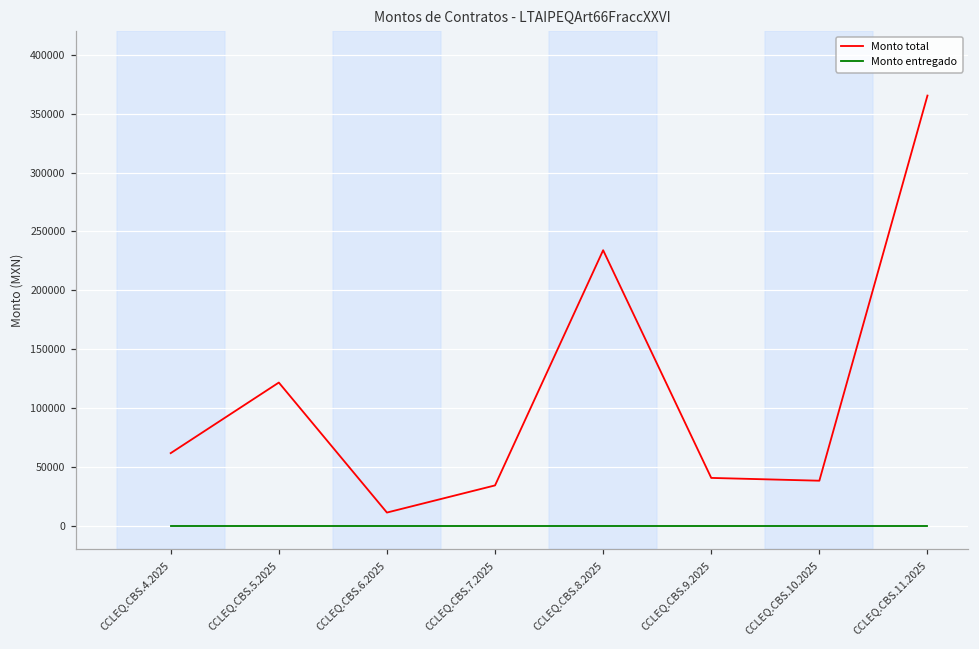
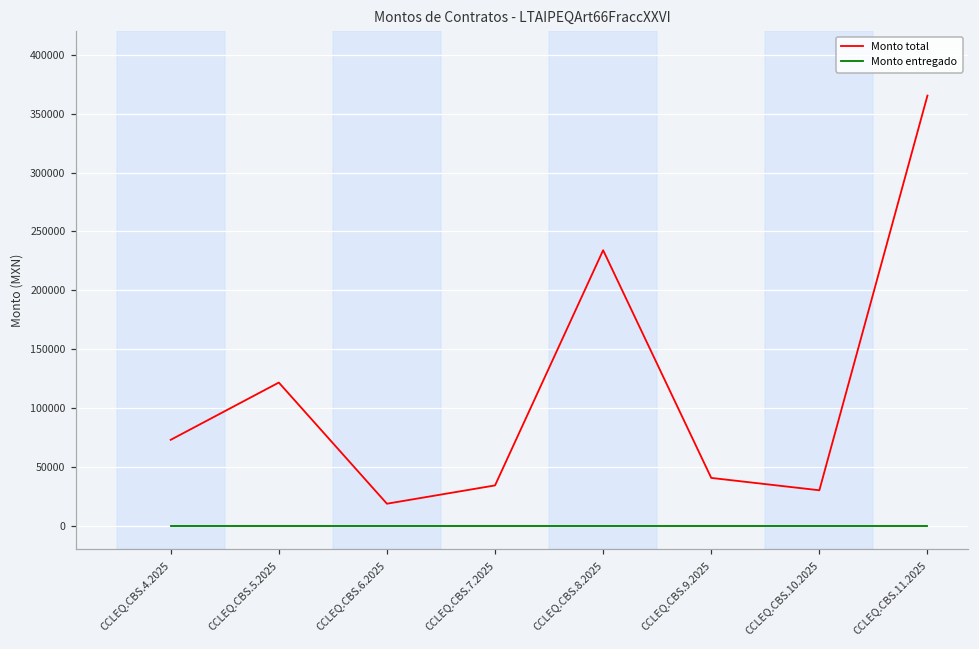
Monto total, CCLEQ.CBS.4.2025: 62000 -> 73000
Monto total, CCLEQ.CBS.6.2025: 11000 -> 19000
Monto total, CCLEQ.CBS.10.2025: 38000 -> 30000
